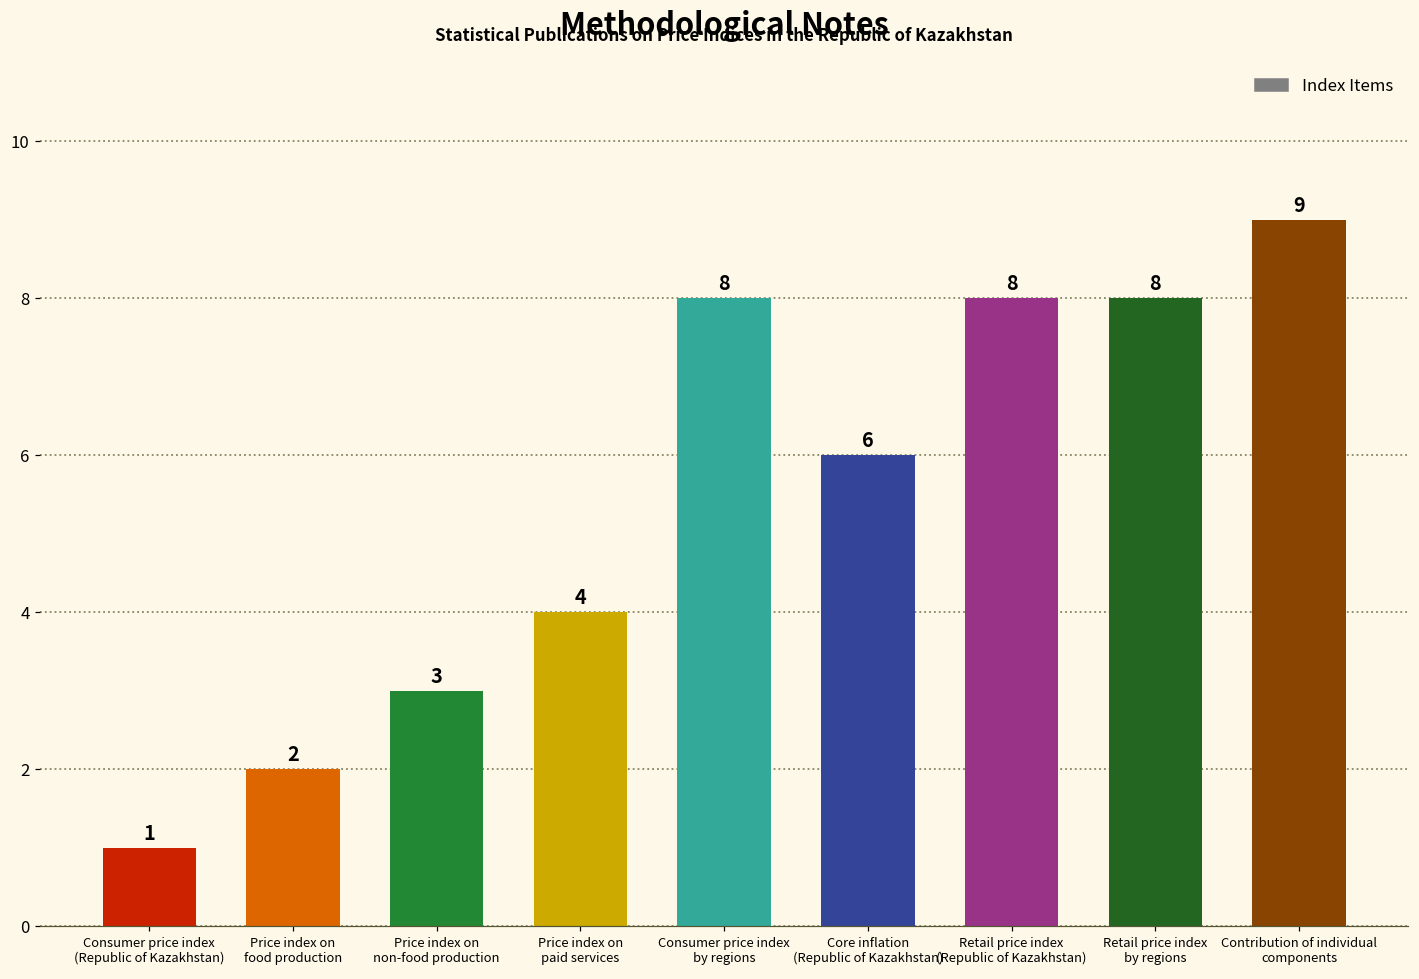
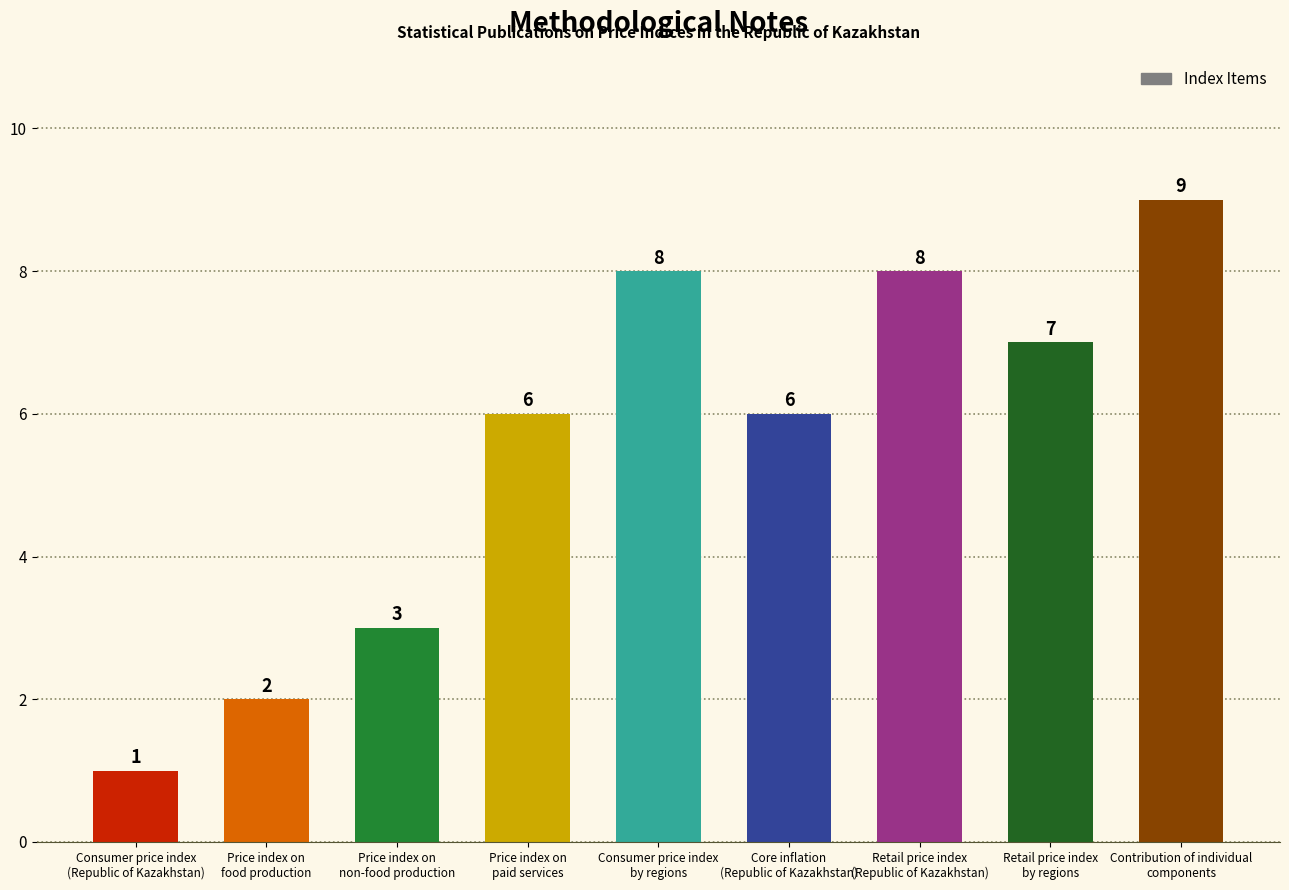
Price index on paid services: 4 -> 6
Retail price index by regions: 8 -> 7
